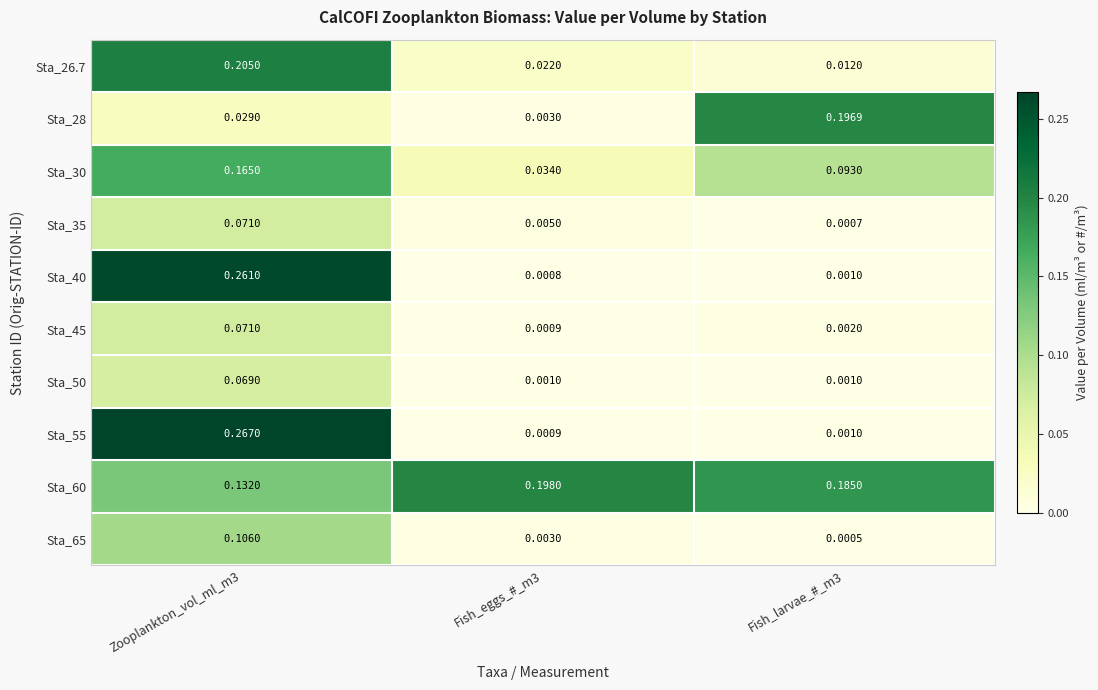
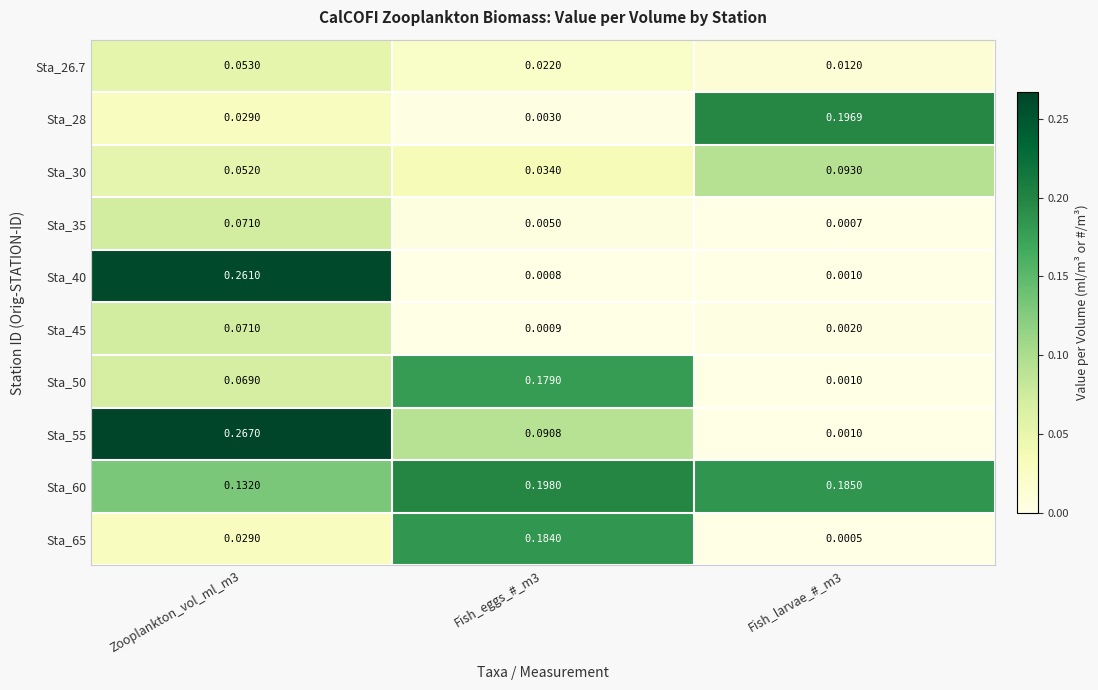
Sta_26.7, Zooplankton_vol_ml_m3: 0.2050 -> 0.0530
Sta_30, Zooplankton_vol_ml_m3: 0.1650 -> 0.0520
Sta_50, Fish_eggs_#_m3: 0.0010 -> 0.1790
Sta_55, Fish_eggs_#_m3: 0.0009 -> 0.0908
Sta_65, Zooplankton_vol_ml_m3: 0.1060 -> 0.0290
Sta_65, Fish_eggs_#_m3: 0.0030 -> 0.1840
